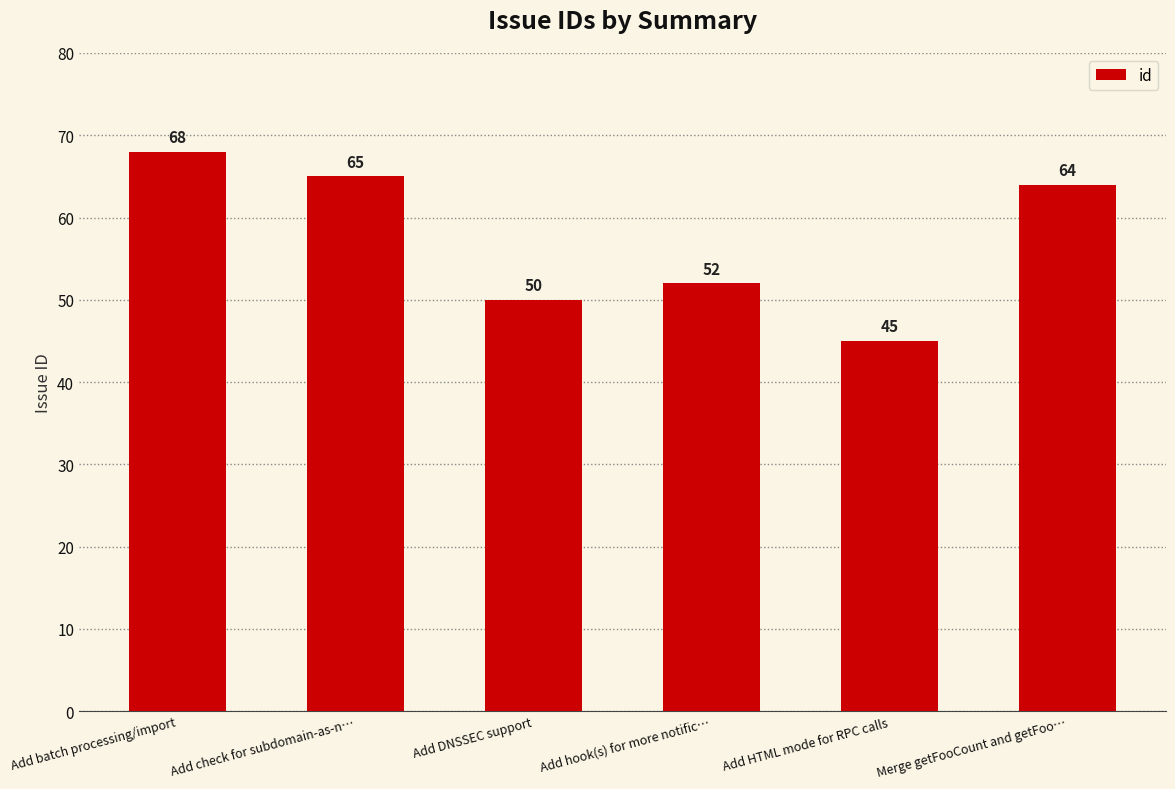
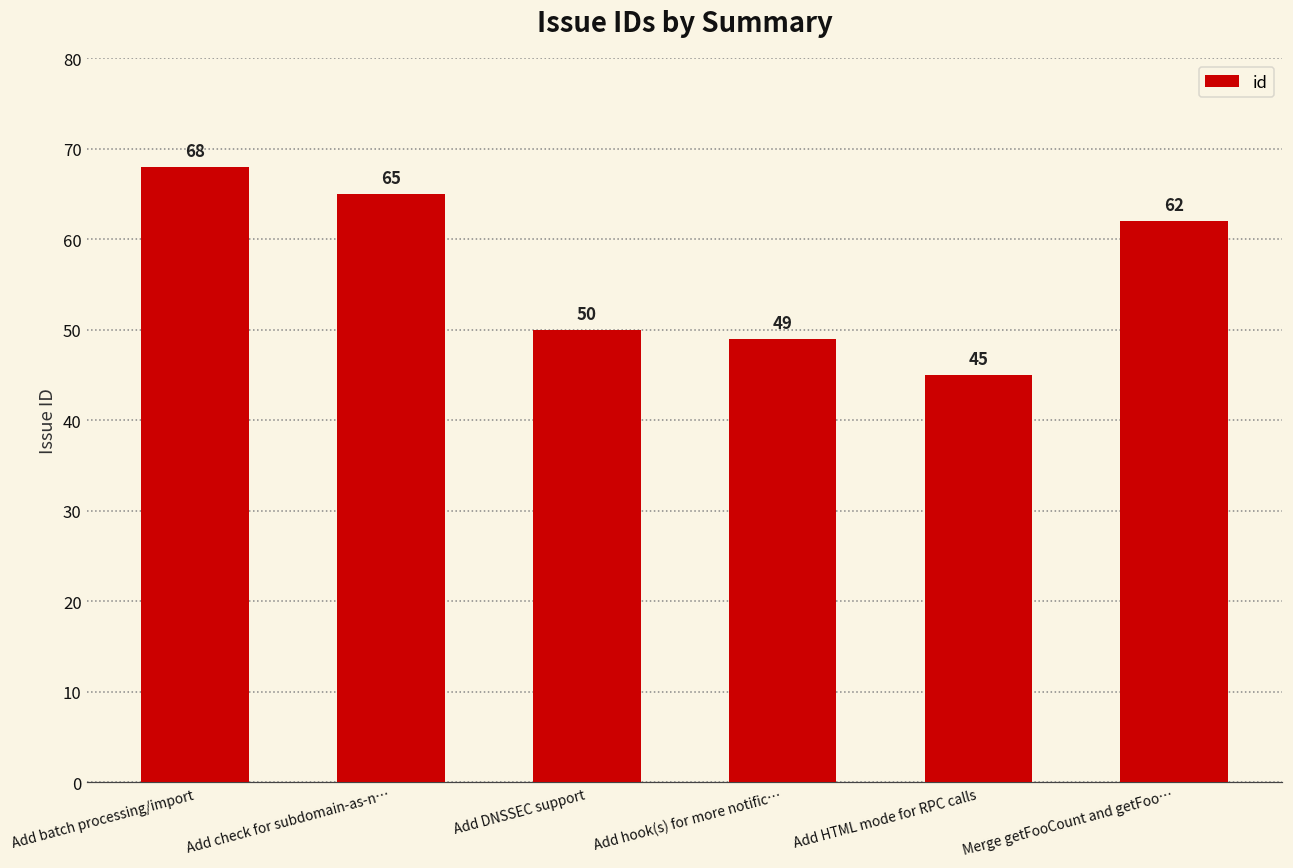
Add hook(s) for more notific…: 52 -> 49
Merge getFooCount and getFoo…: 64 -> 62
